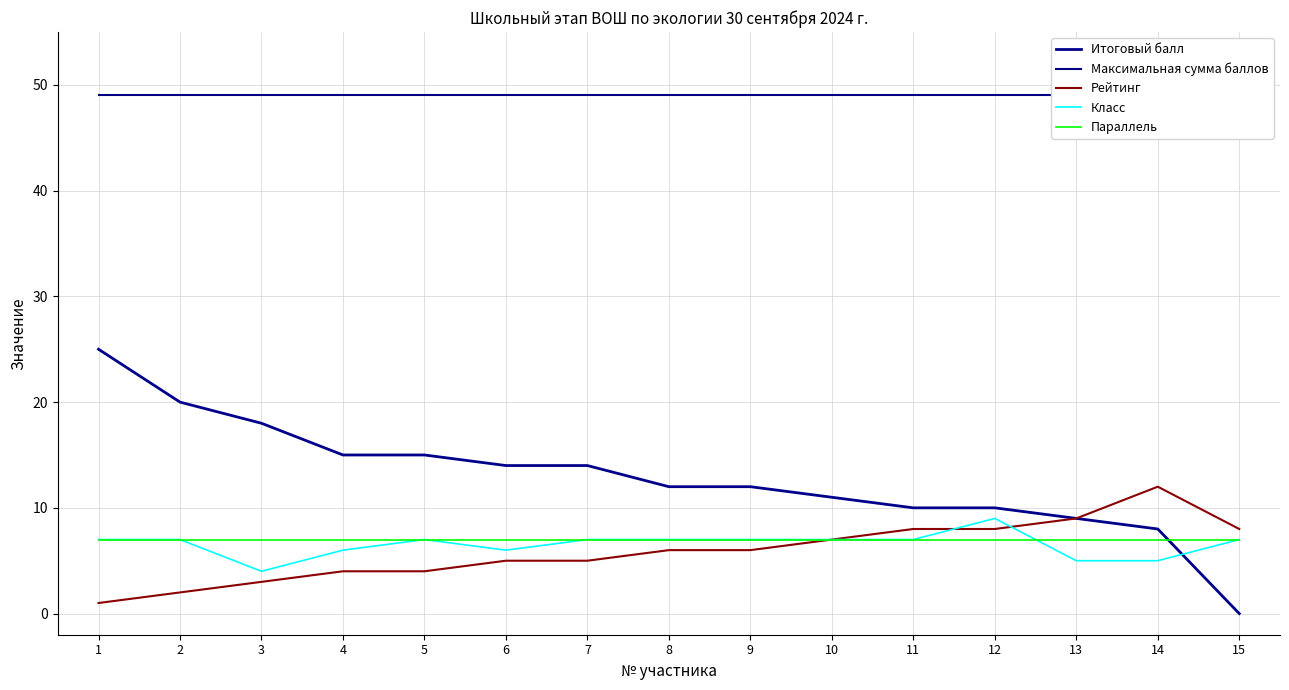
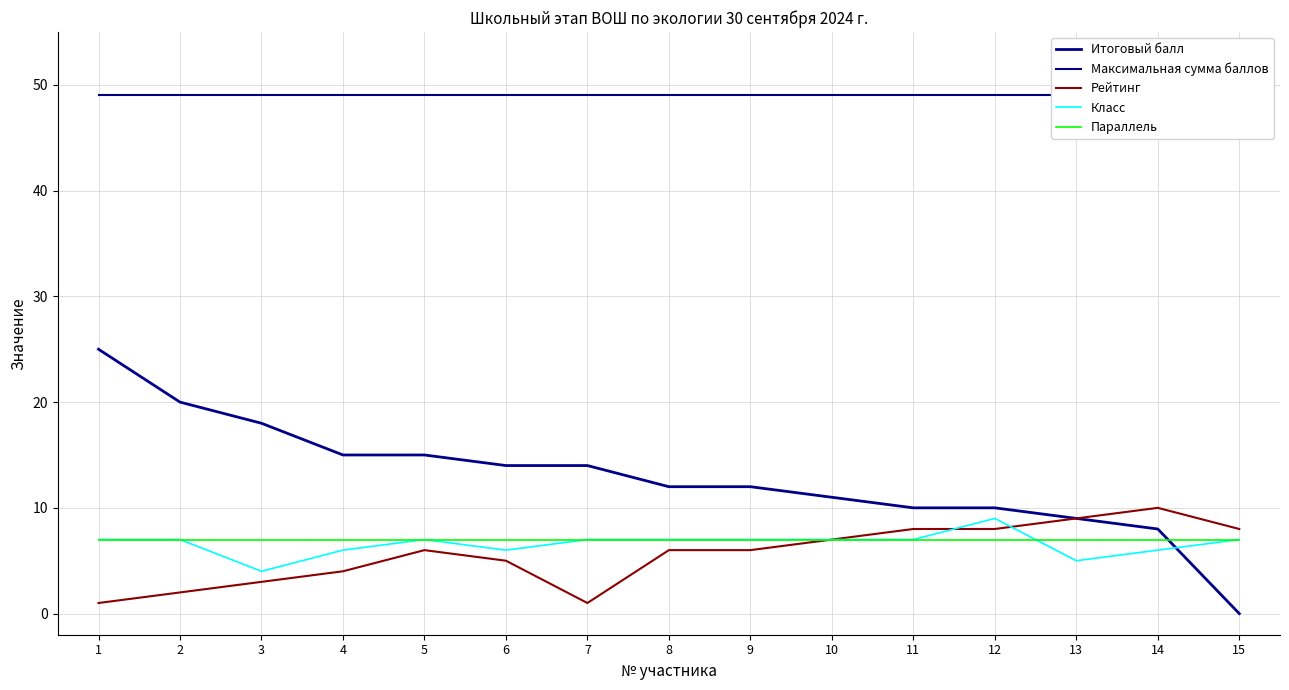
Рейтинг, 5: 4 -> 6
Рейтинг, 7: 5 -> 1
Рейтинг, 14: 12 -> 10
Класс, 14: 5 -> 6
